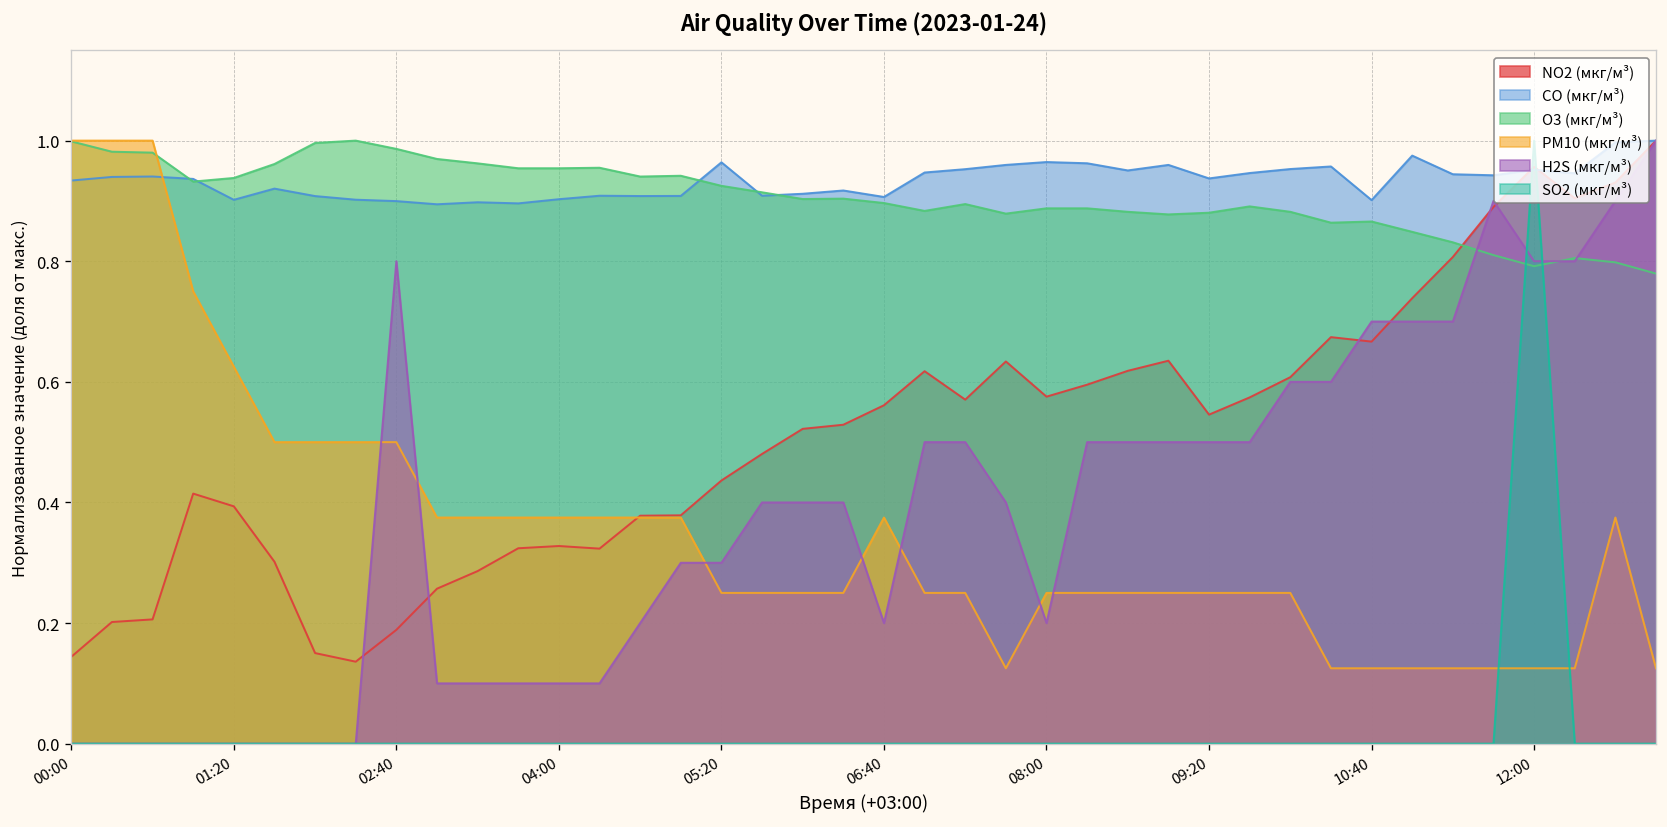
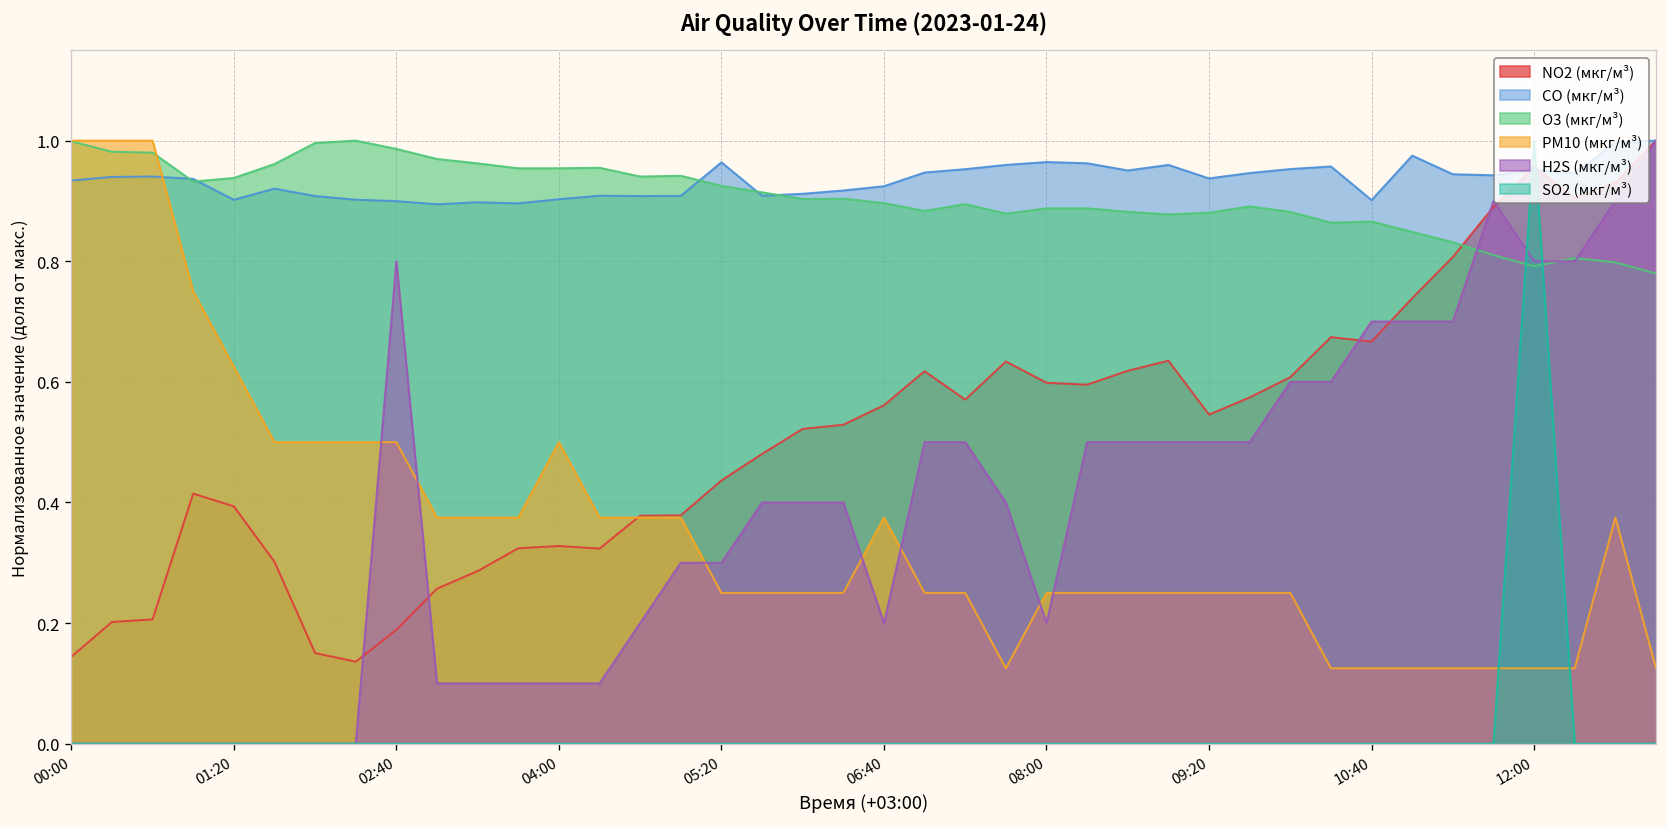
PM10 (мкг/м³), 04:00: 0.38 -> 0.50
CO (мкг/м³), 06:40: 0.91 -> 0.92
NO2 (мкг/м³), 08:00: 0.58 -> 0.60
